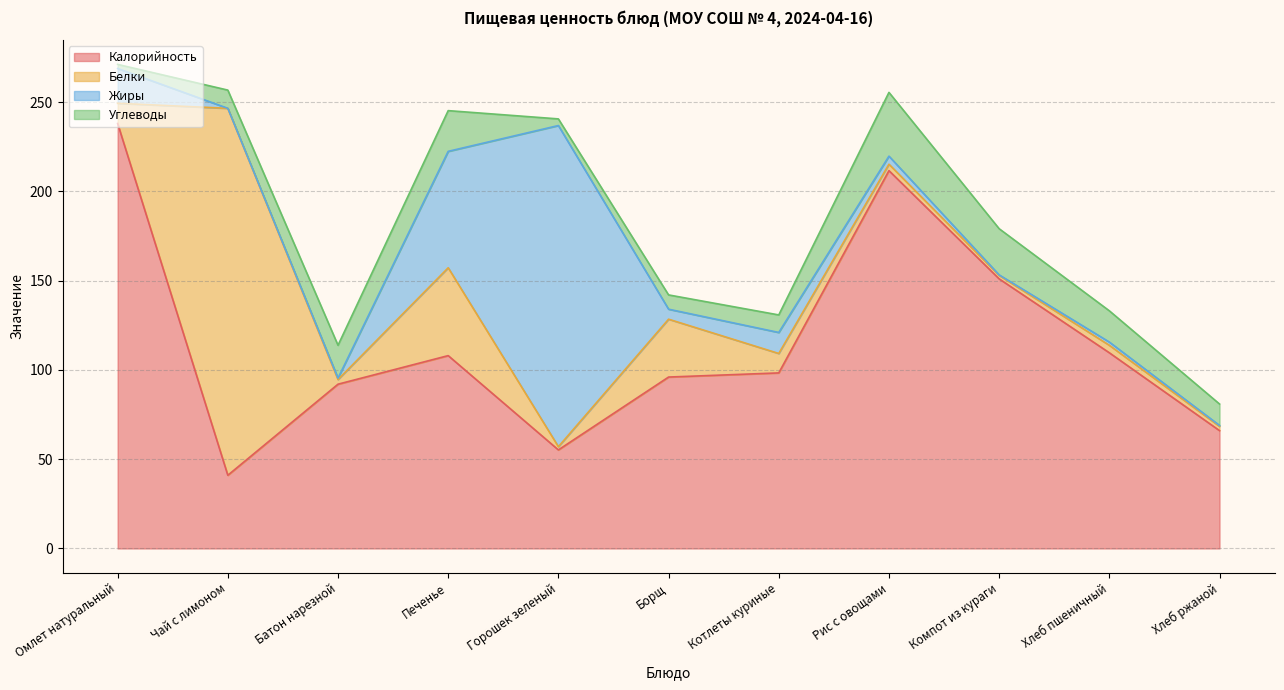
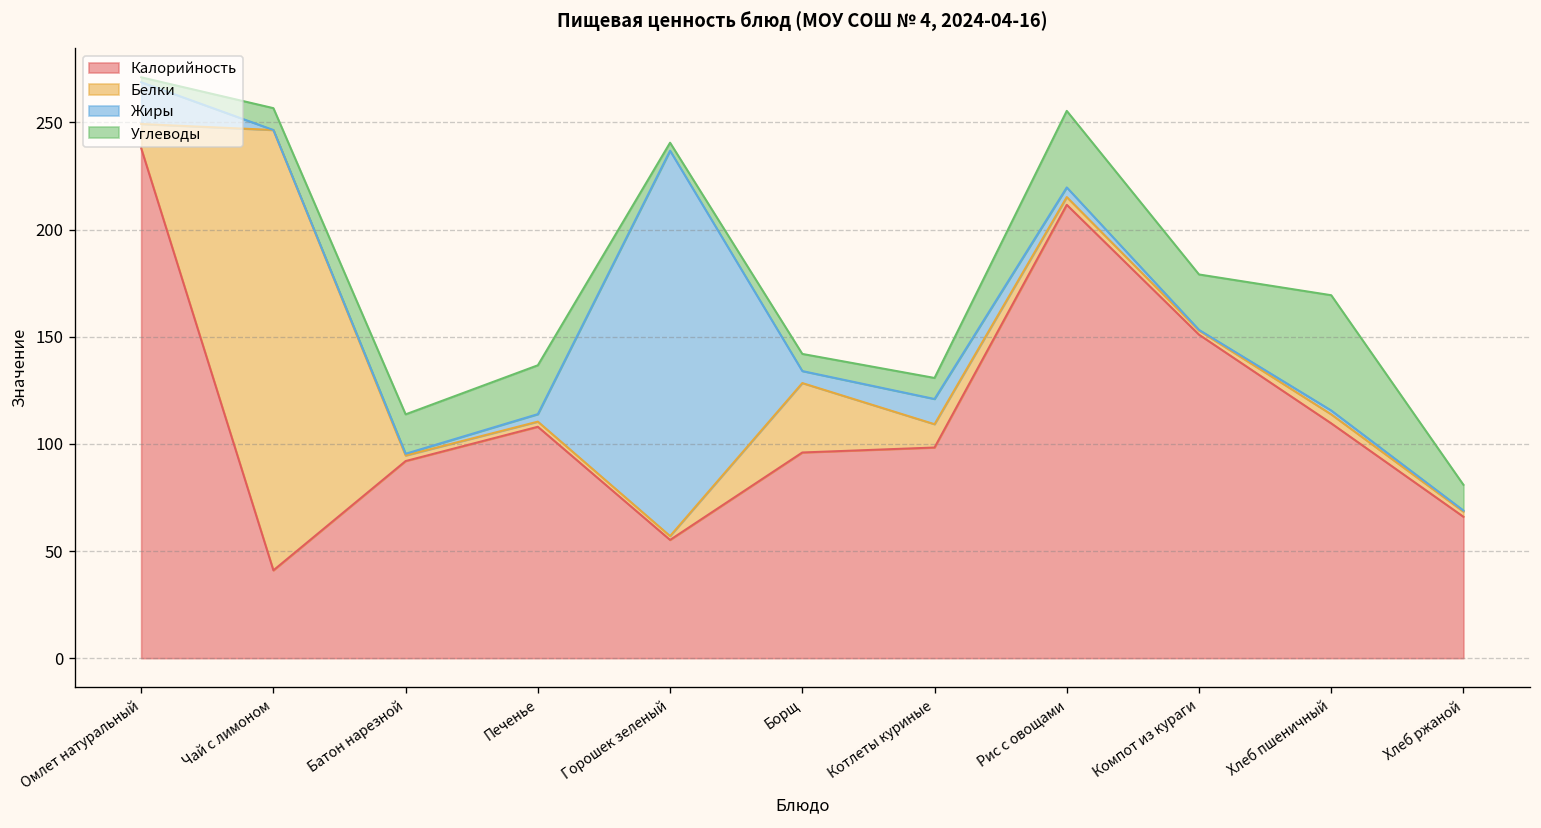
Белки, Печенье: 49 -> 2
Жиры, Печенье: 65 -> 4
Углеводы, Хлеб пшеничный: 18 -> 54
